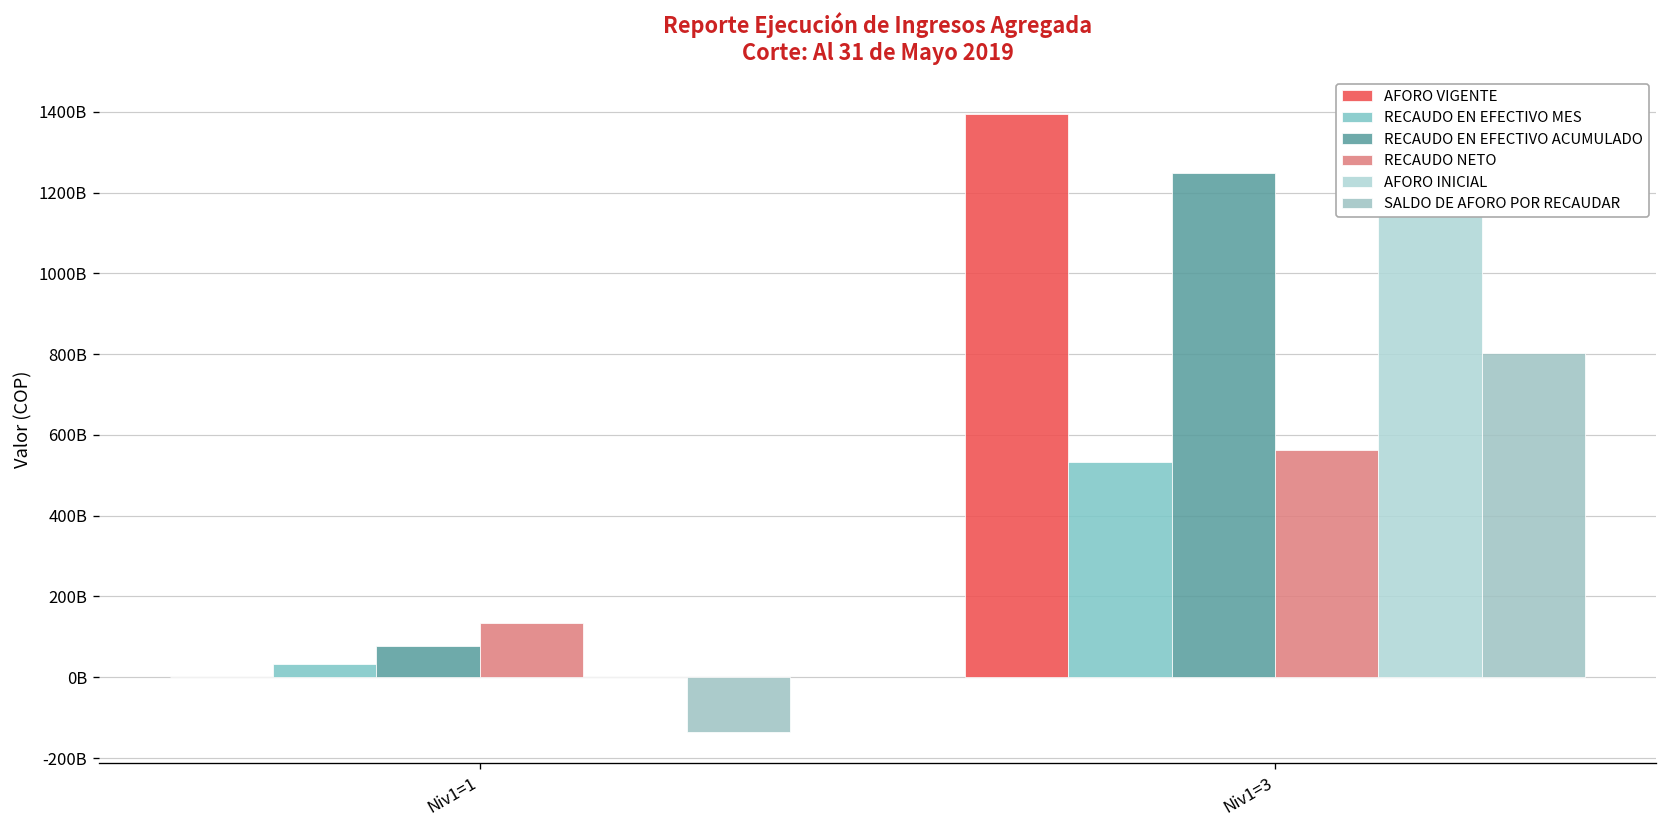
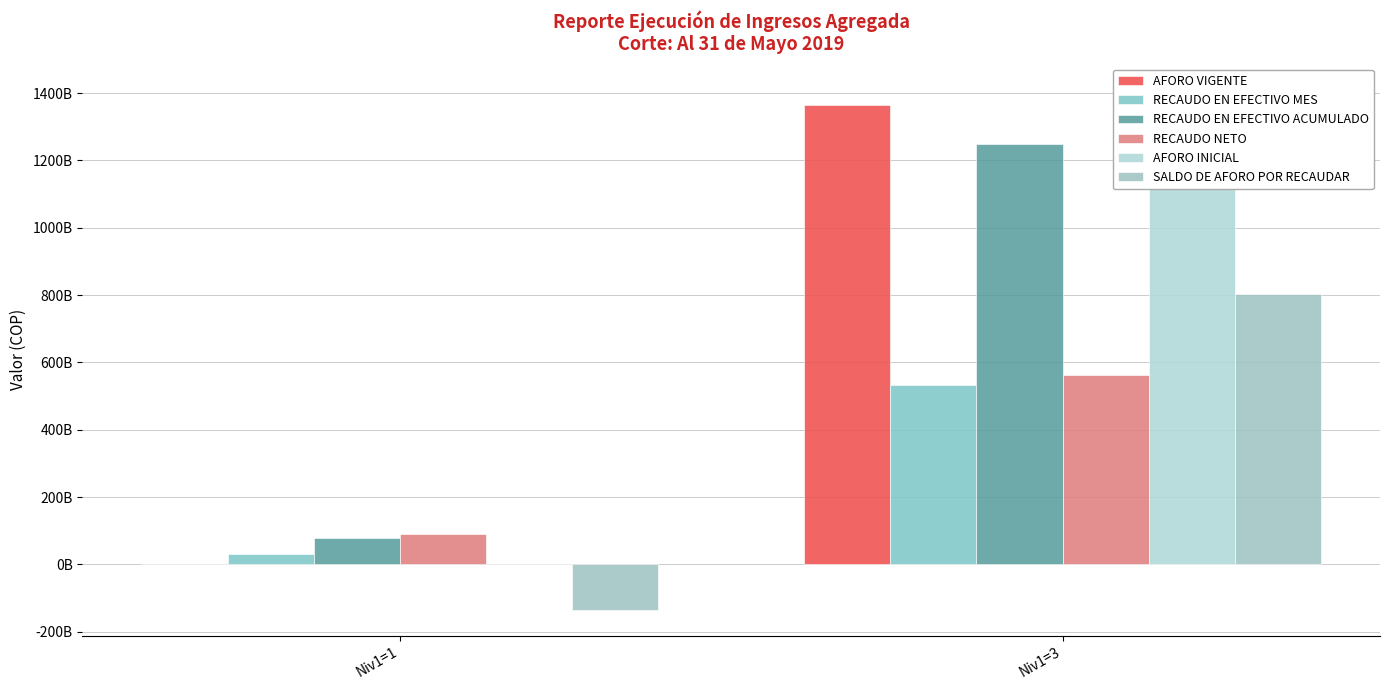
RECAUDO NETO, Niv1=1: 140000000000 -> 90000000000
AFORO VIGENTE, Niv1=3: 1390000000000 -> 1370000000000
